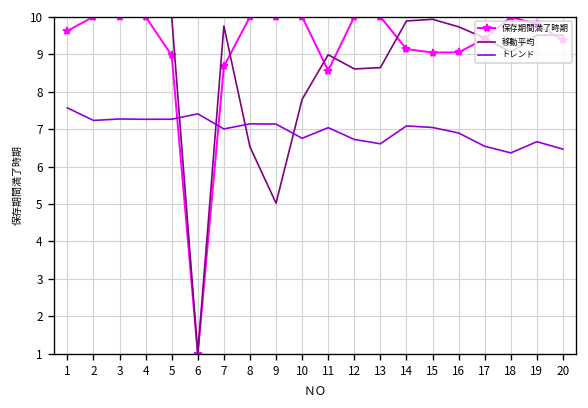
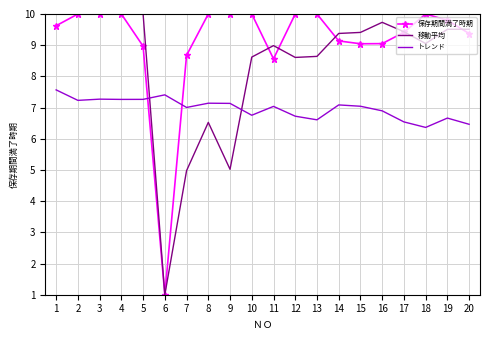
移動平均, 7: 9.8 -> 5.0
移動平均, 10: 7.8 -> 8.6
移動平均, 14: 9.9 -> 9.4
移動平均, 15: 9.9 -> 9.4
